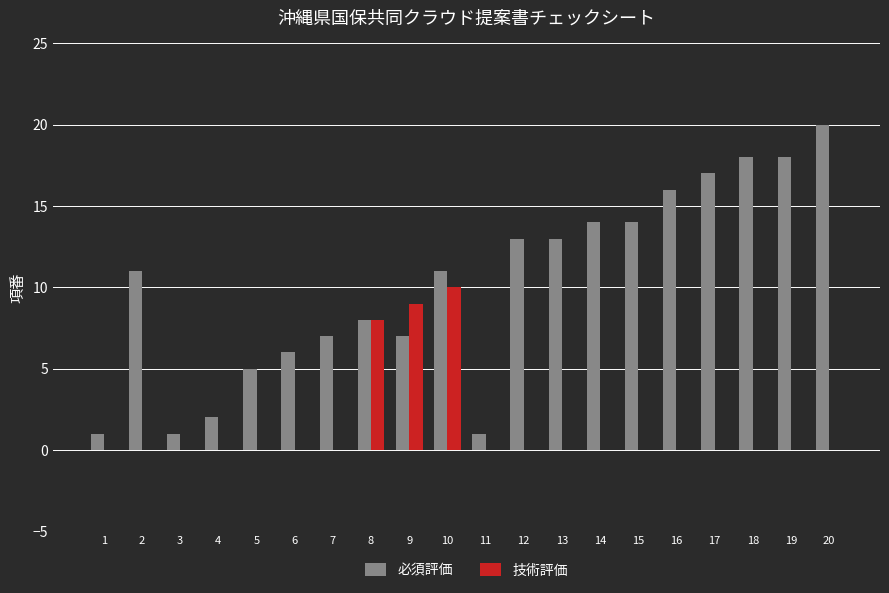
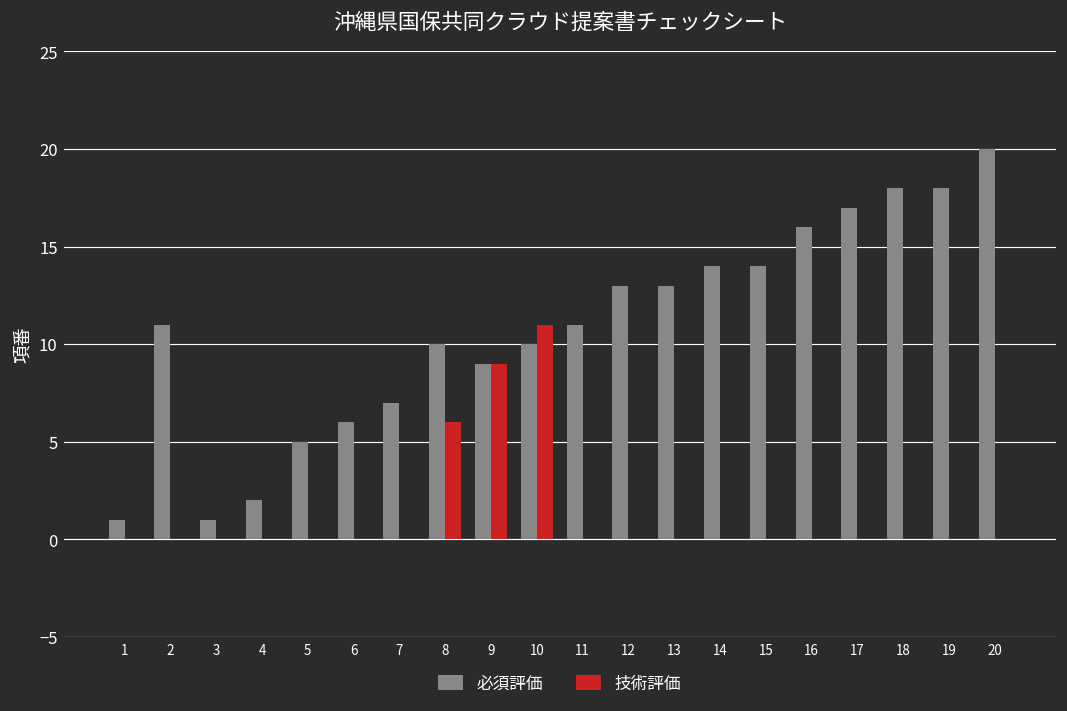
必須評価, 8: 8 -> 10
技術評価, 8: 8 -> 6
必須評価, 9: 7 -> 9
必須評価, 10: 11 -> 10
技術評価, 10: 10 -> 11
必須評価, 11: 1 -> 11
